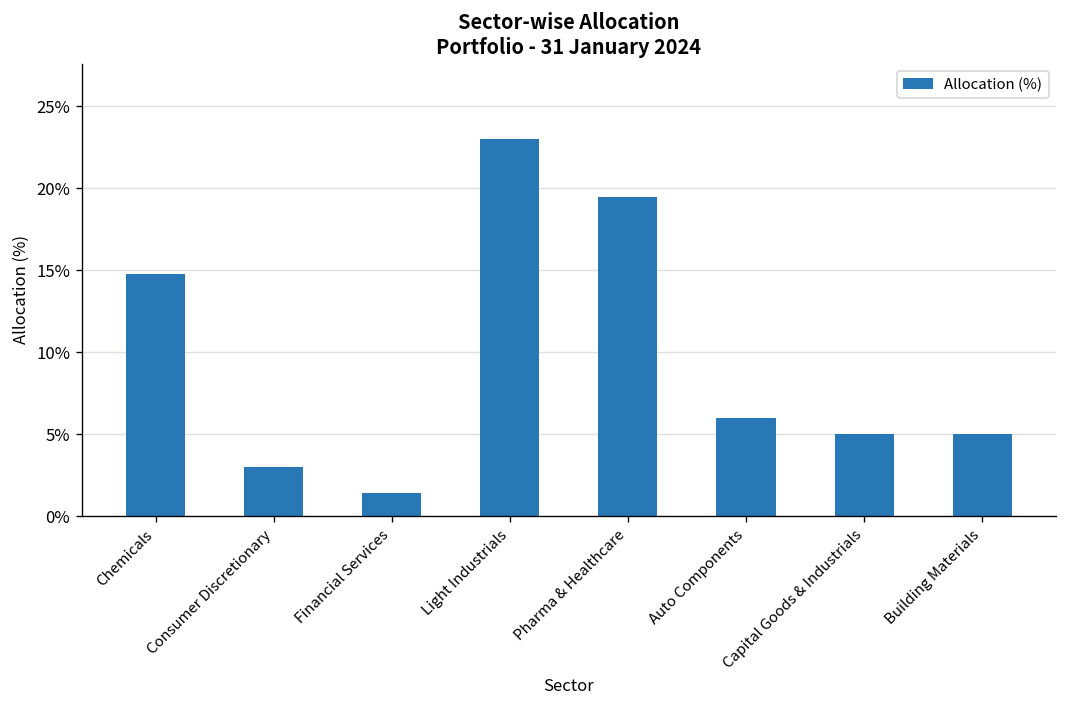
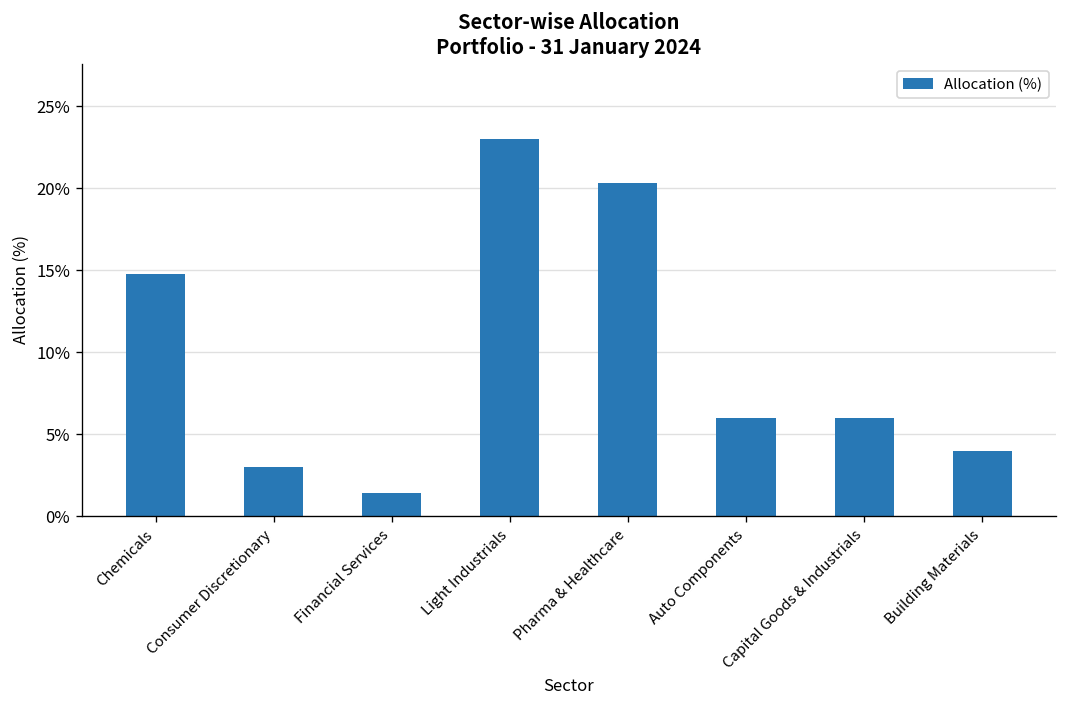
Pharma & Healthcare: 19.5% -> 20.3%
Capital Goods & Industrials: 5.0% -> 6.0%
Building Materials: 5.0% -> 4.0%
